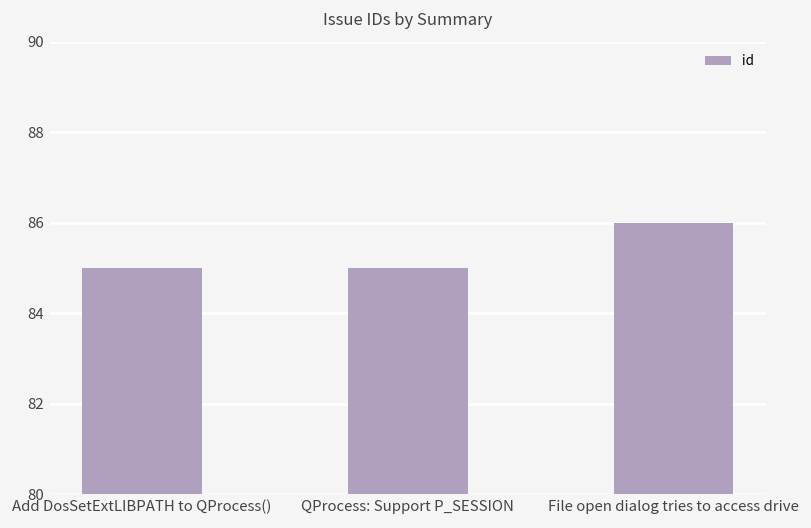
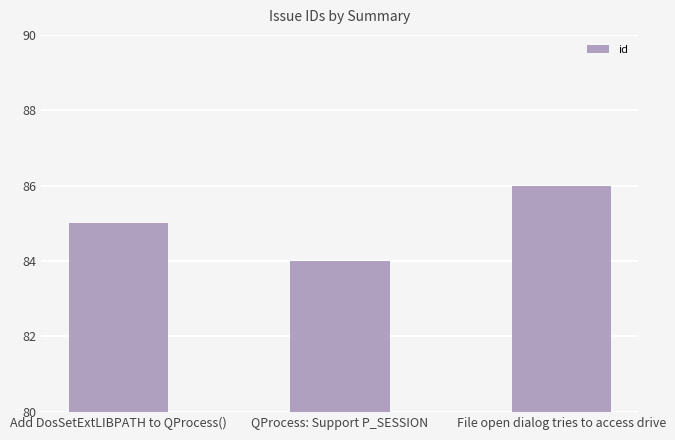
QProcess: Support P_SESSION: 85 -> 84
